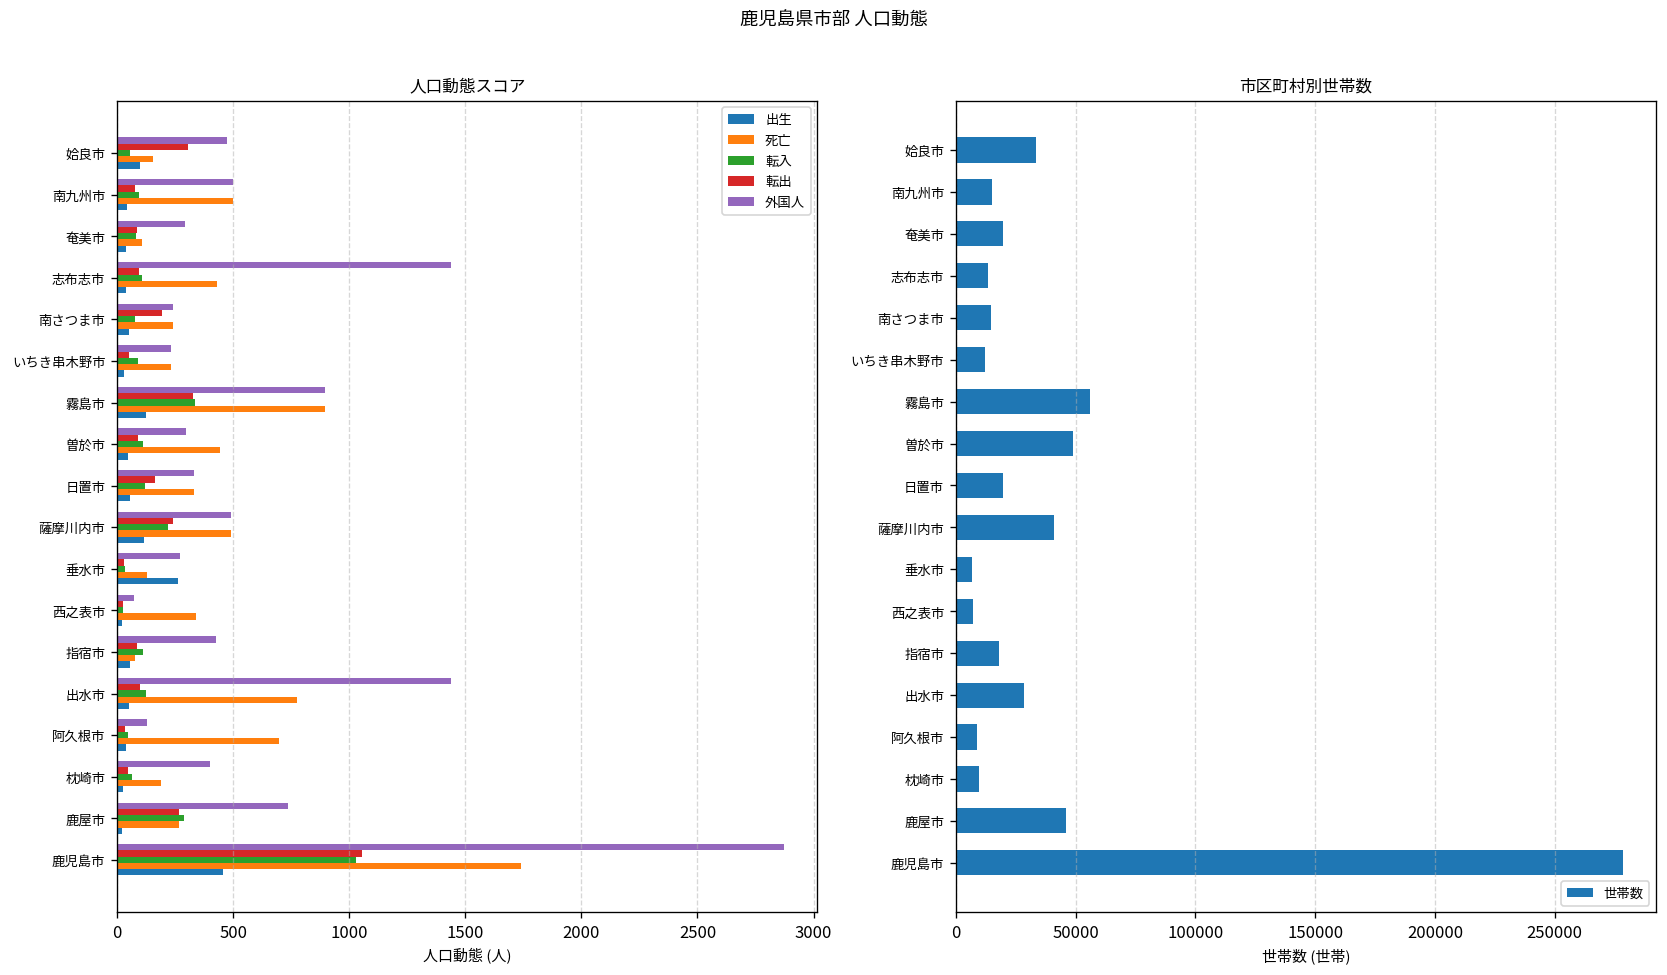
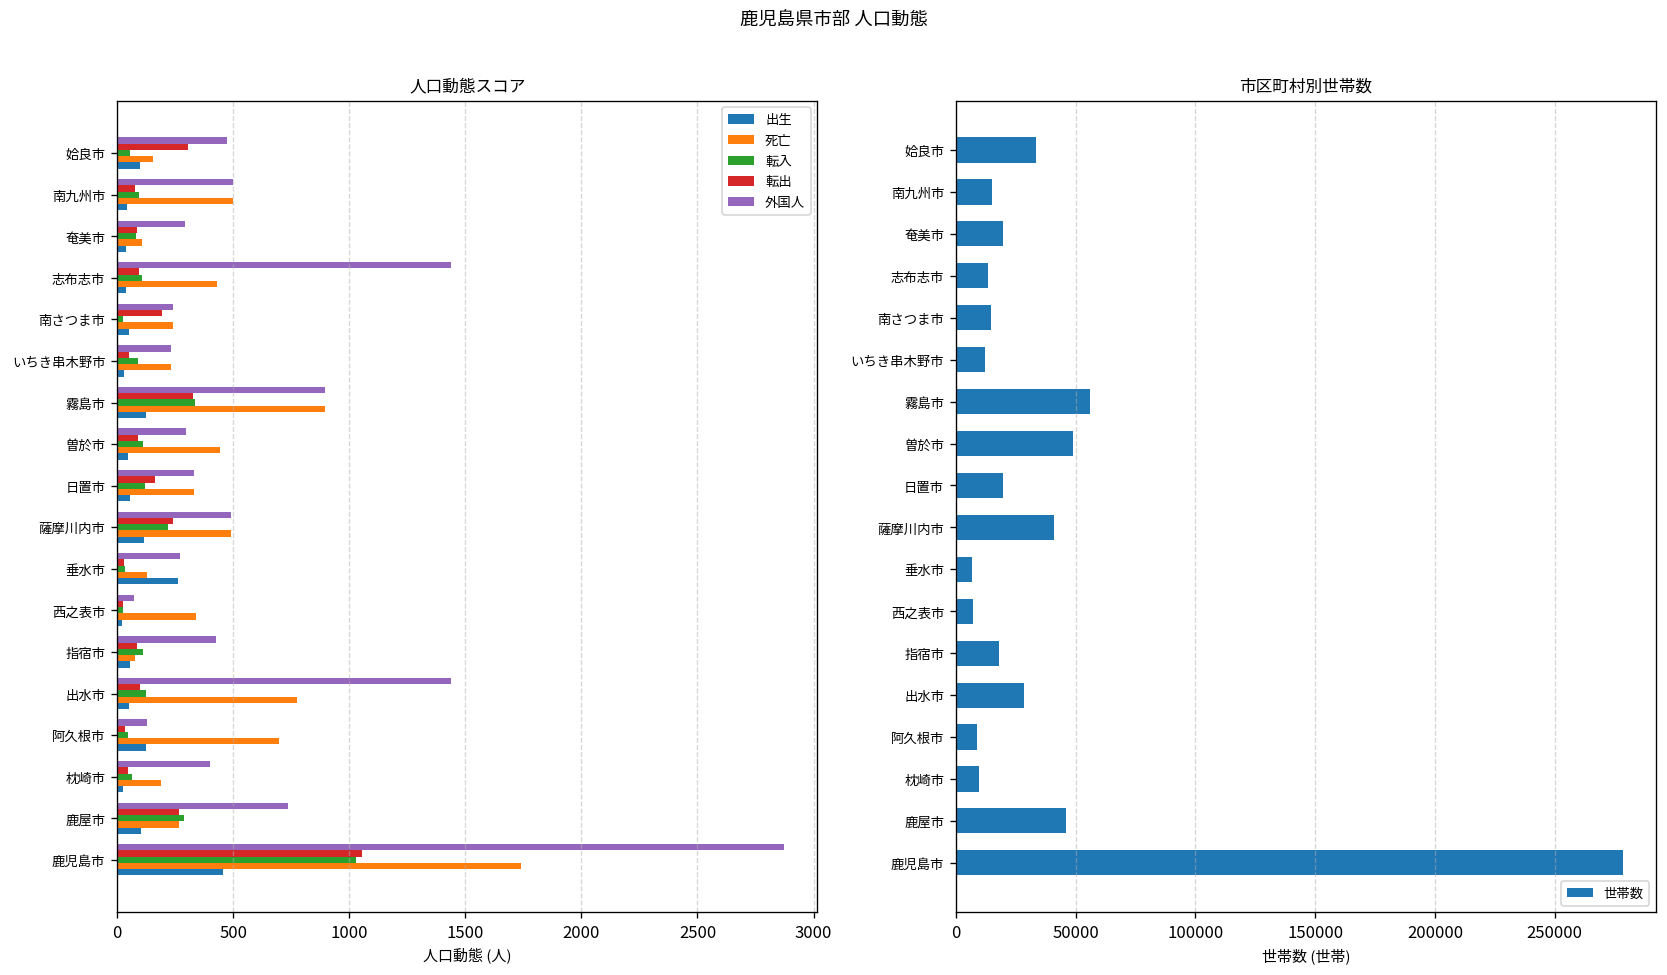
人口動態スコア, 転入, 南さつま市: 80 -> 30
人口動態スコア, 出生, 阿久根市: 40 -> 130
人口動態スコア, 出生, 鹿屋市: 20 -> 110
